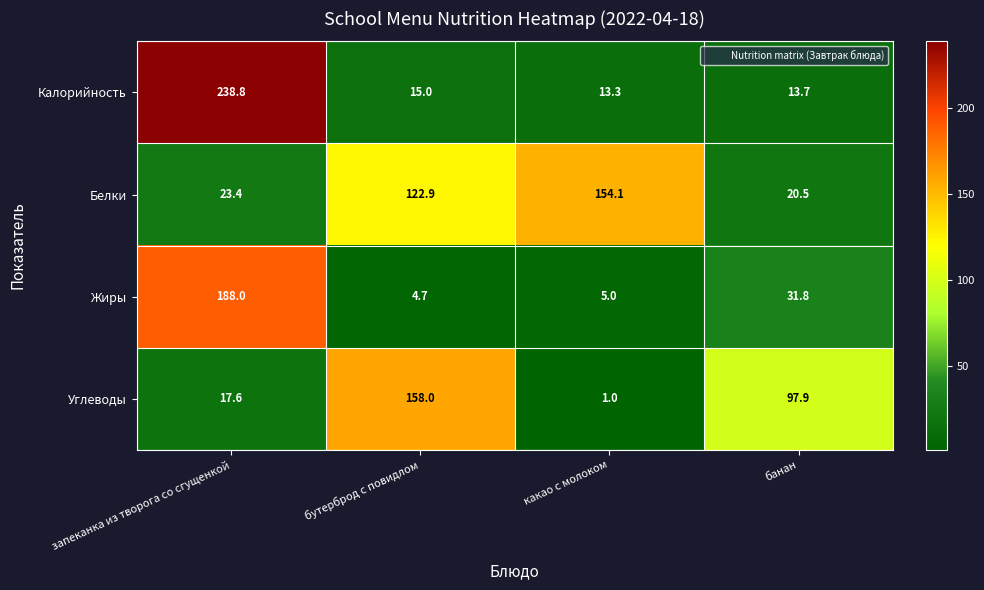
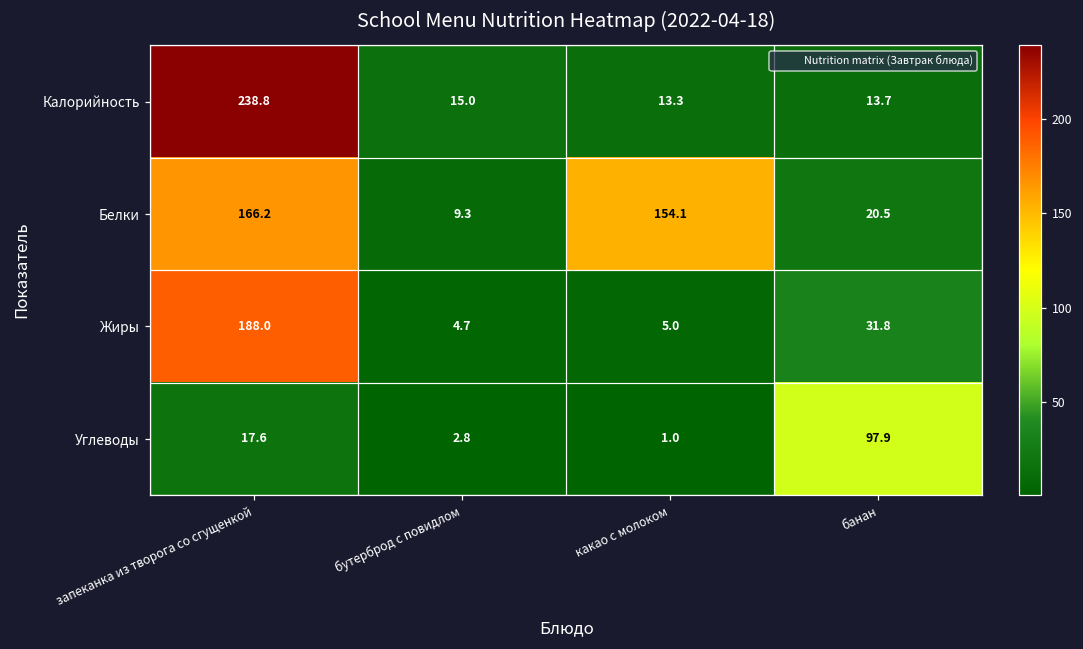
Белки, запеканка из творога со сгущенкой: 23.4 -> 166.2
Белки, бутерброд с повидлом: 122.9 -> 9.3
Углеводы, бутерброд с повидлом: 158.0 -> 2.8
